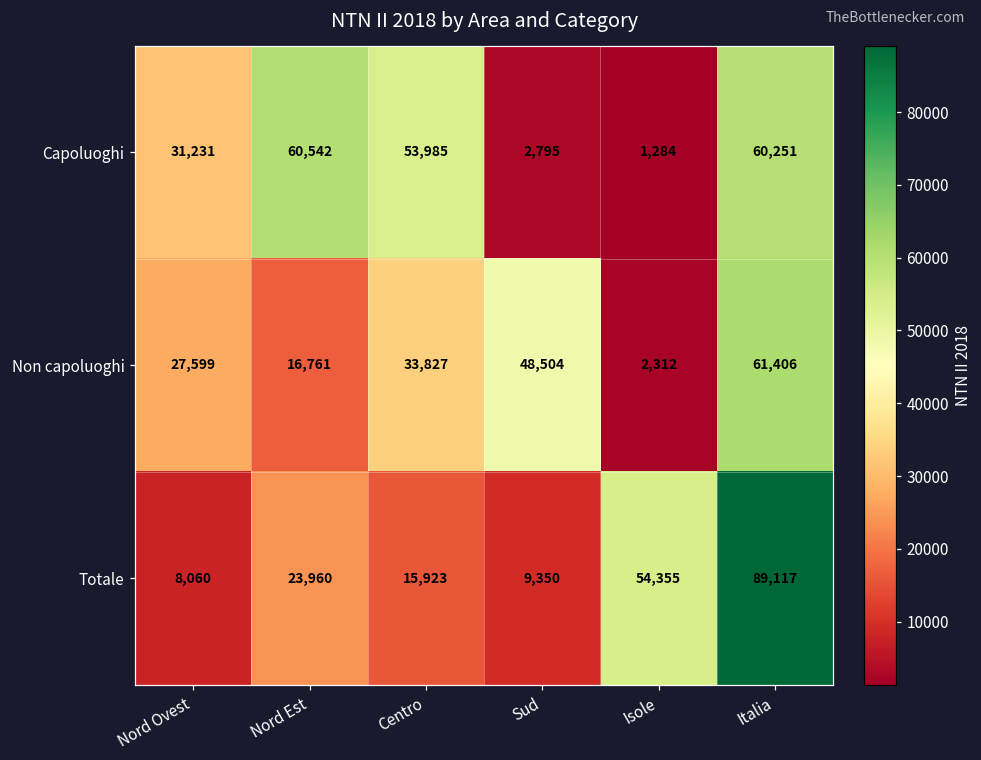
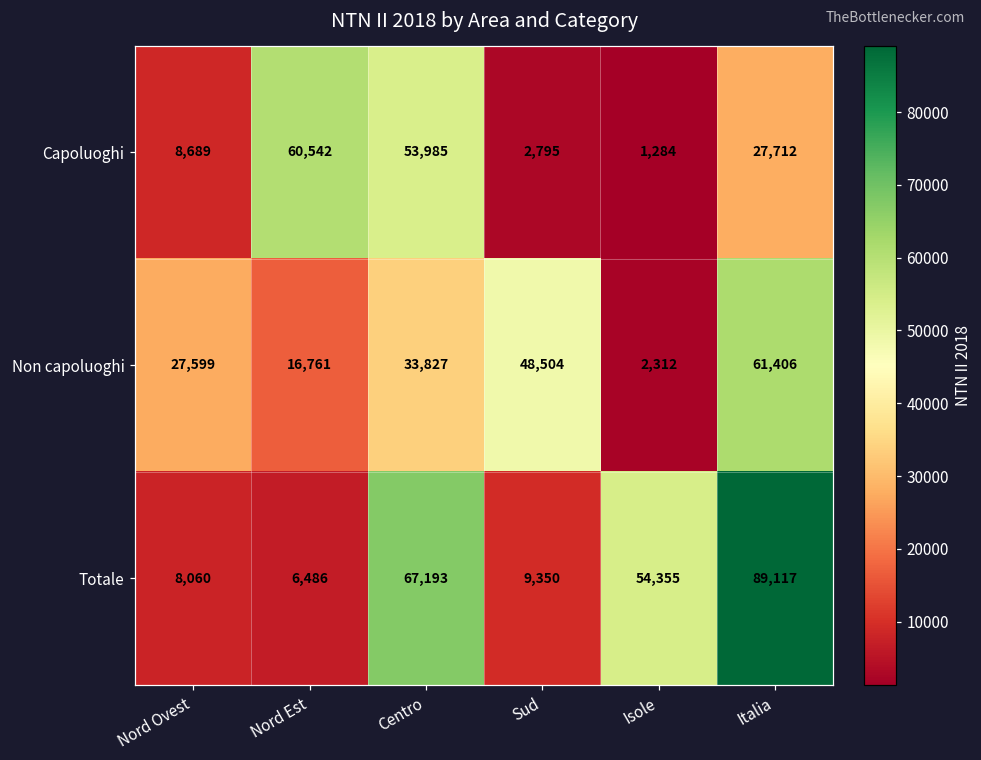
Capoluoghi, Nord Ovest: 31,231 -> 8,689
Capoluoghi, Italia: 60,251 -> 27,712
Totale, Nord Est: 23,960 -> 6,486
Totale, Centro: 15,923 -> 67,193
